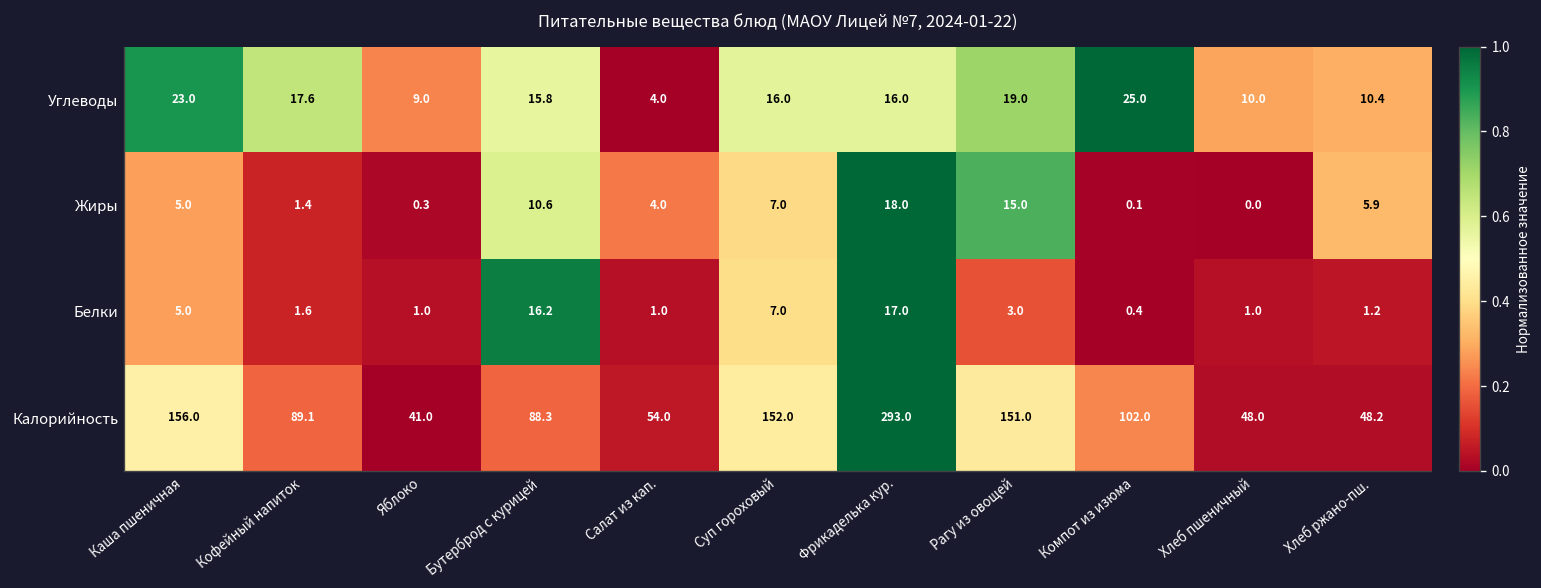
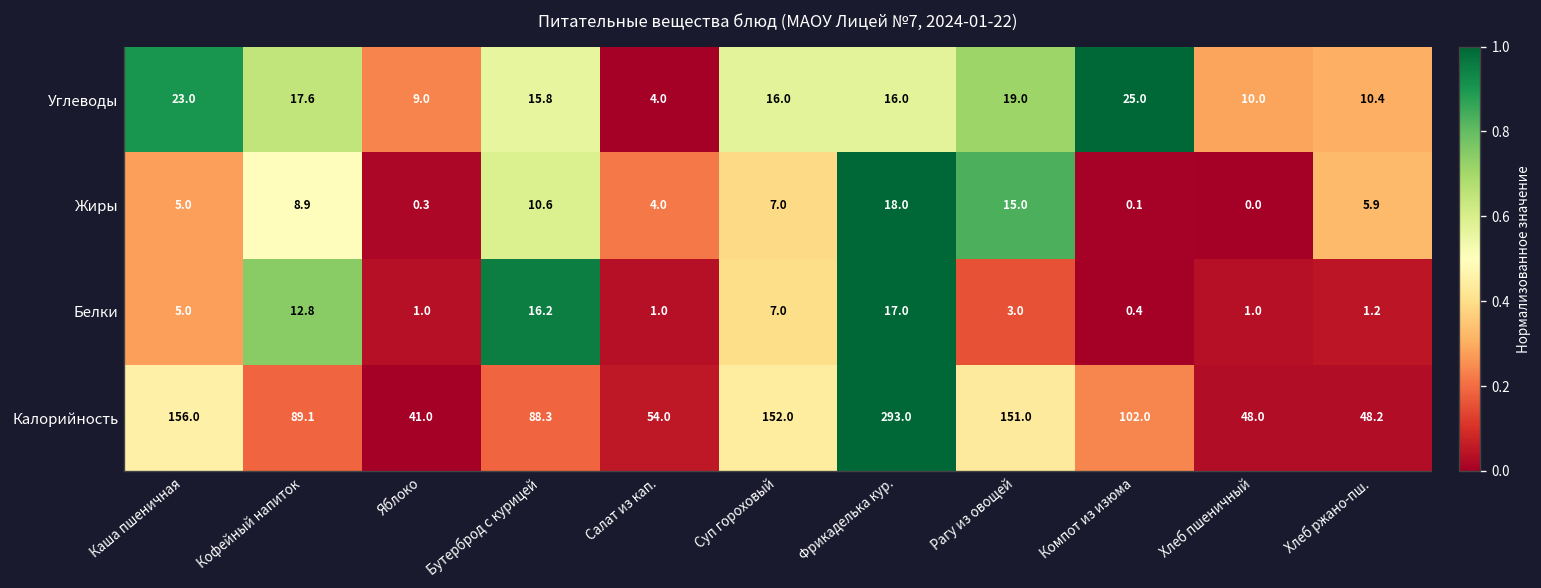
Жиры, Кофейный напиток: 1.4 -> 8.9
Белки, Кофейный напиток: 1.6 -> 12.8
